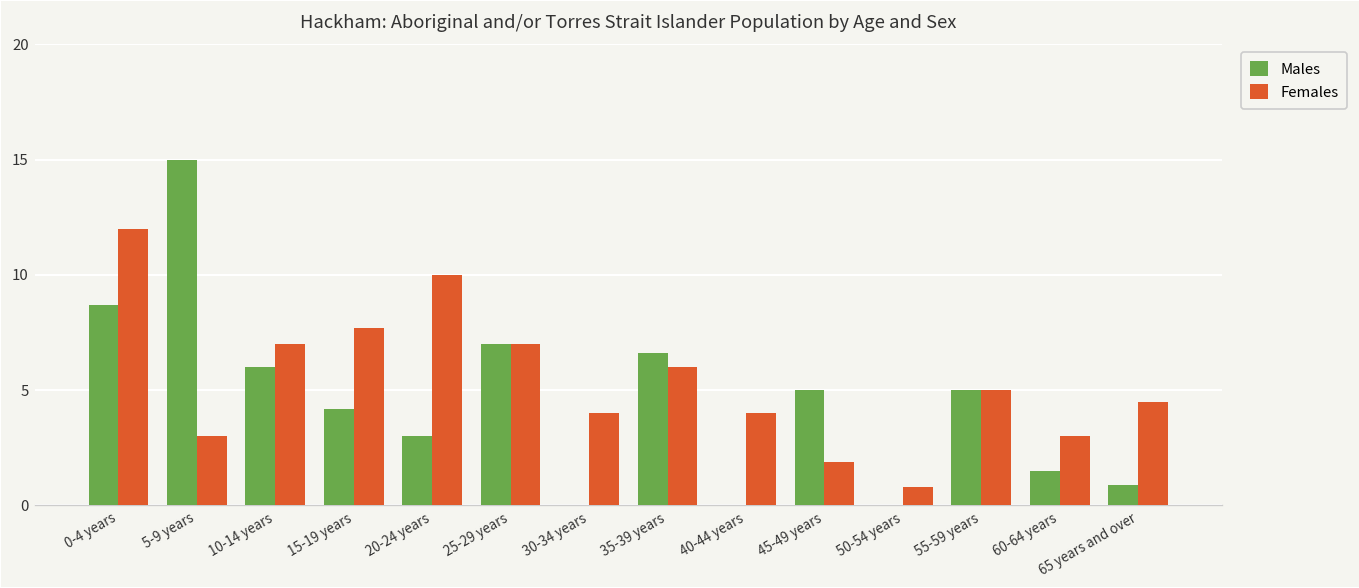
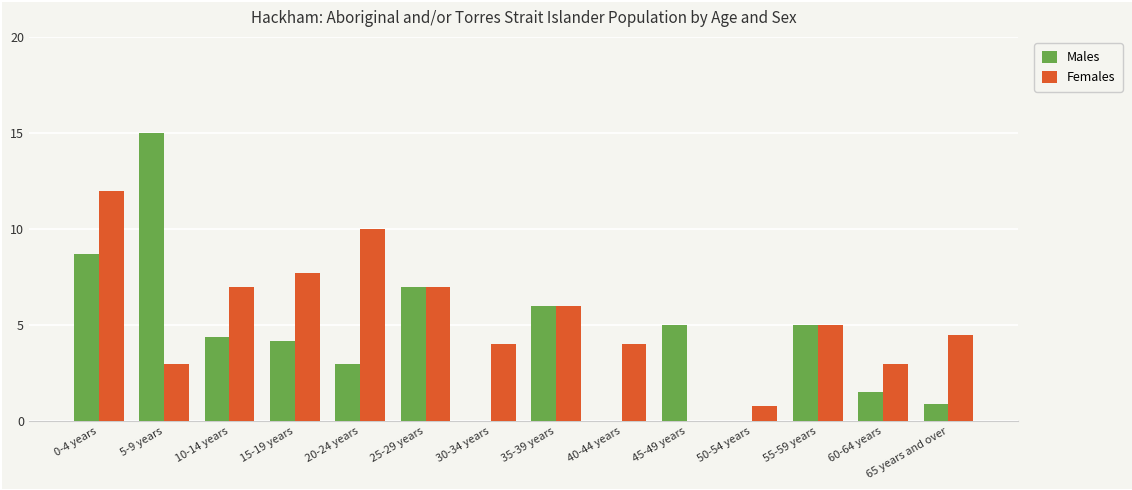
Males, 10-14 years: 6.0 -> 4.4
Males, 35-39 years: 6.6 -> 6.0
Females, 45-49 years: 1.9 -> 0.0
